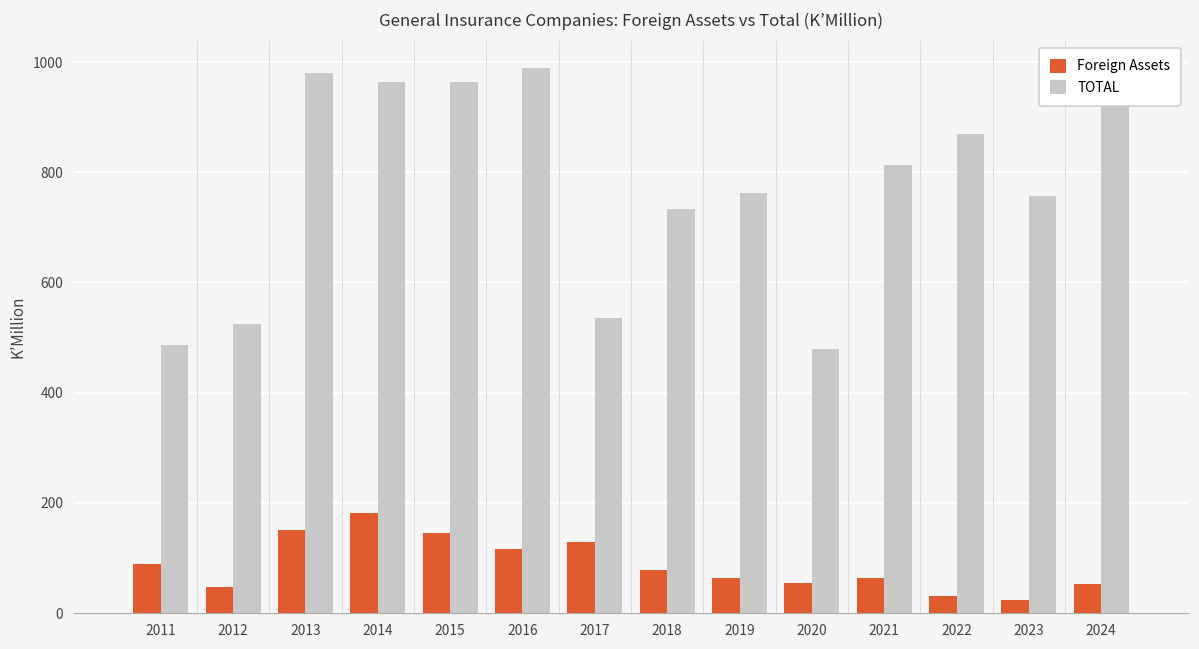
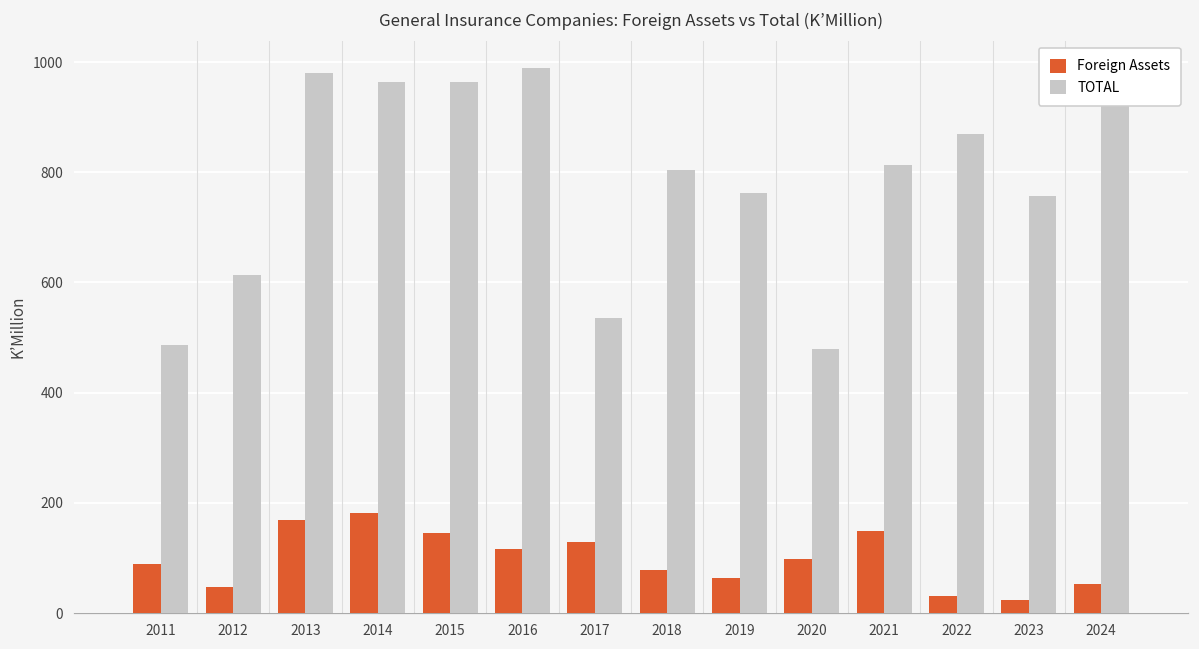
TOTAL, 2012: 520 -> 610
Foreign Assets, 2013: 150 -> 170
TOTAL, 2018: 730 -> 800
Foreign Assets, 2020: 60 -> 100
Foreign Assets, 2021: 60 -> 150
